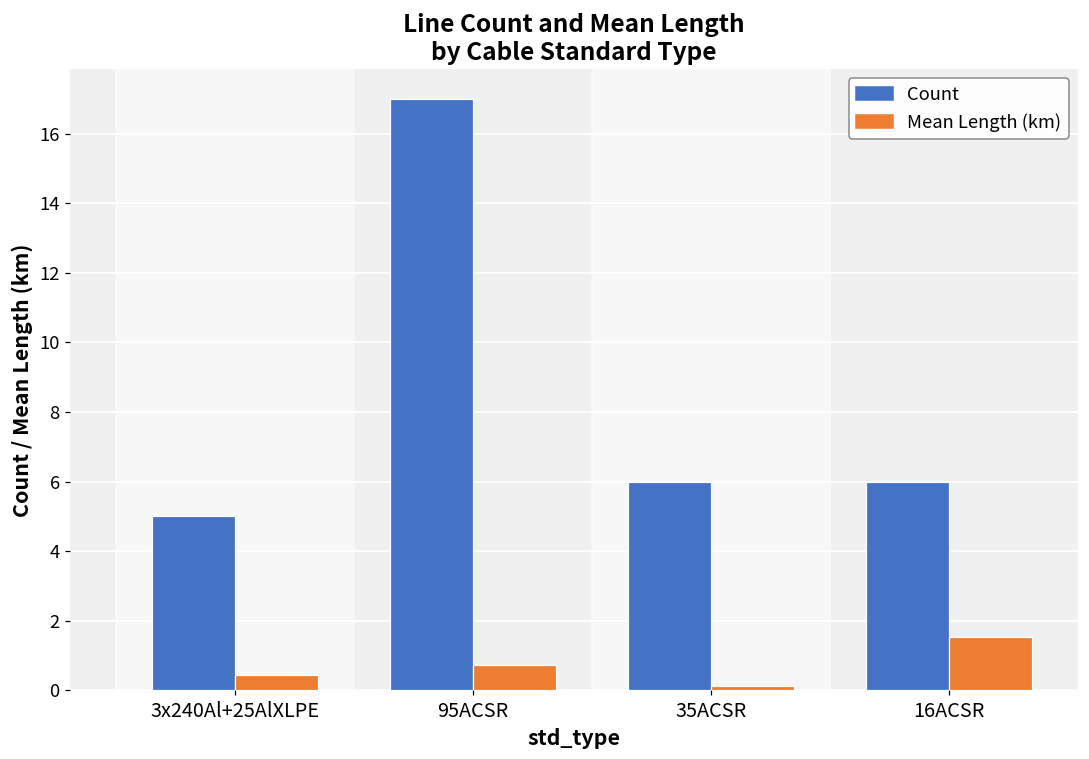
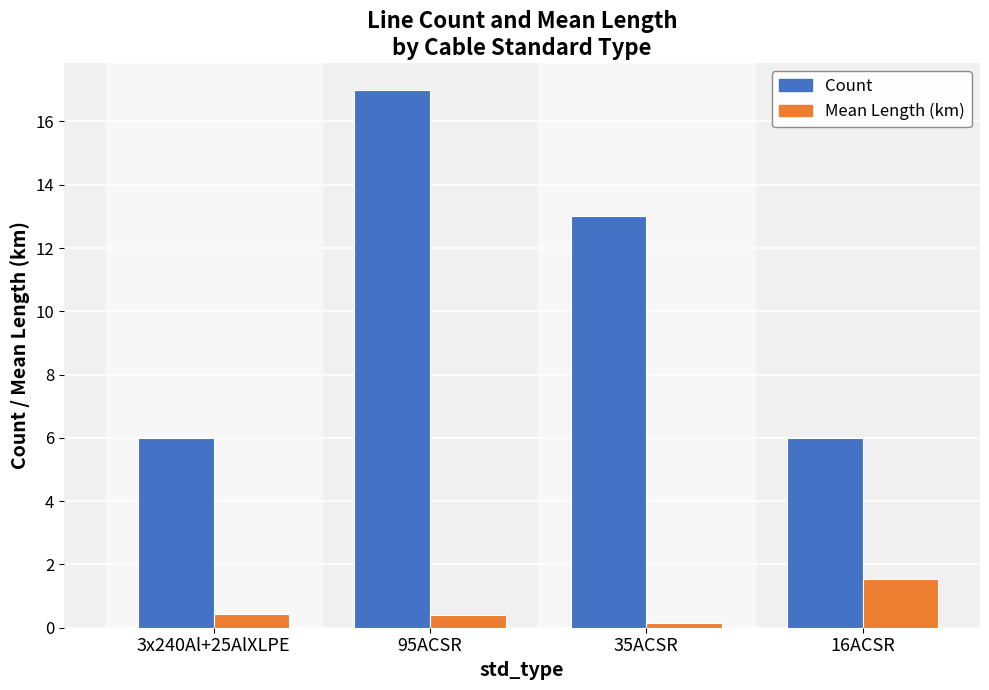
Count, 3x240Al+25AlXLPE: 5 -> 6
Mean Length (km), 95ACSR: 0.7 -> 0.4
Count, 35ACSR: 6 -> 13
